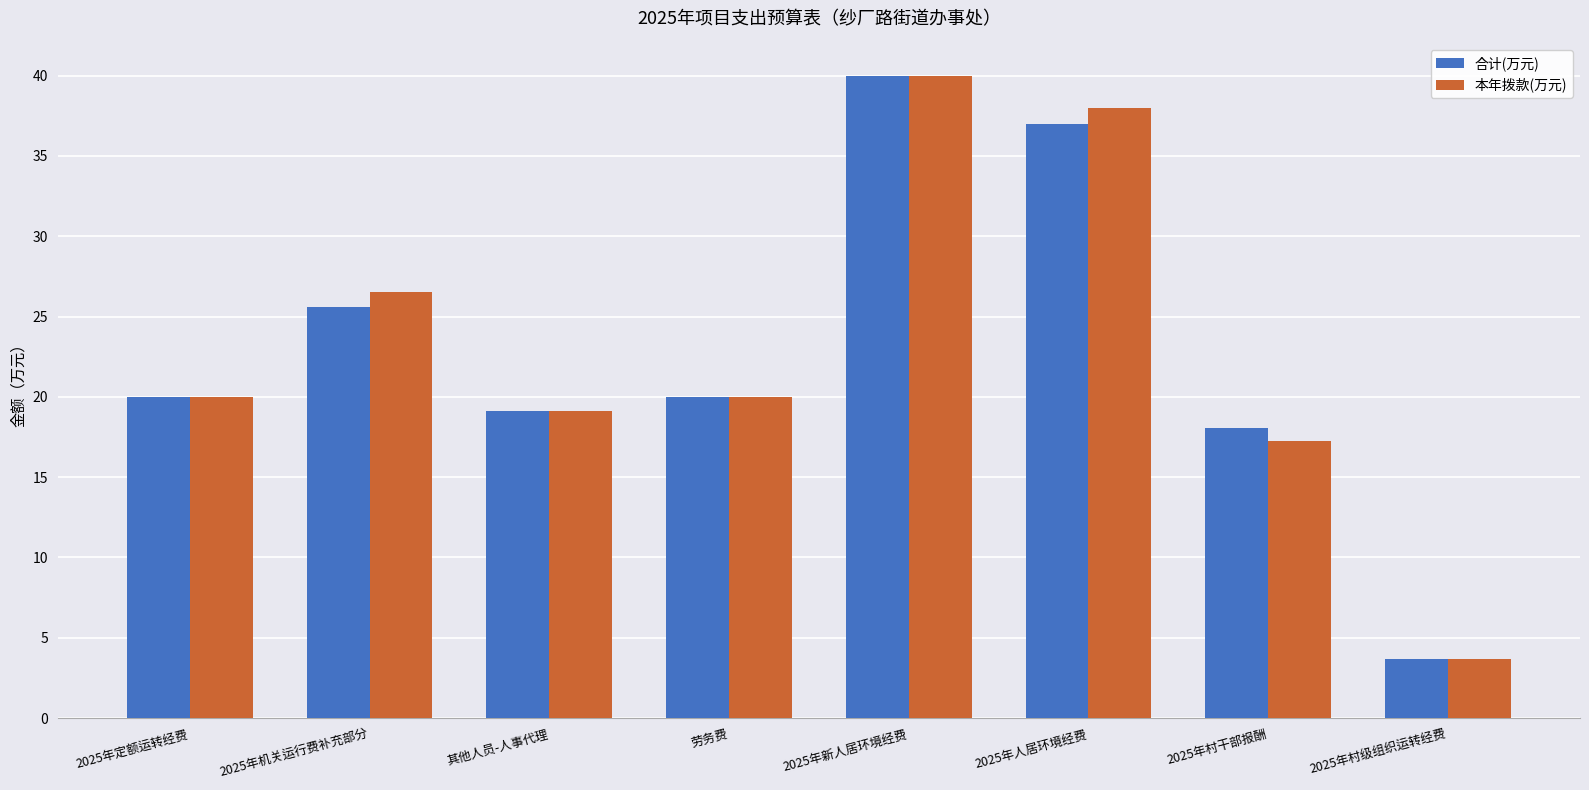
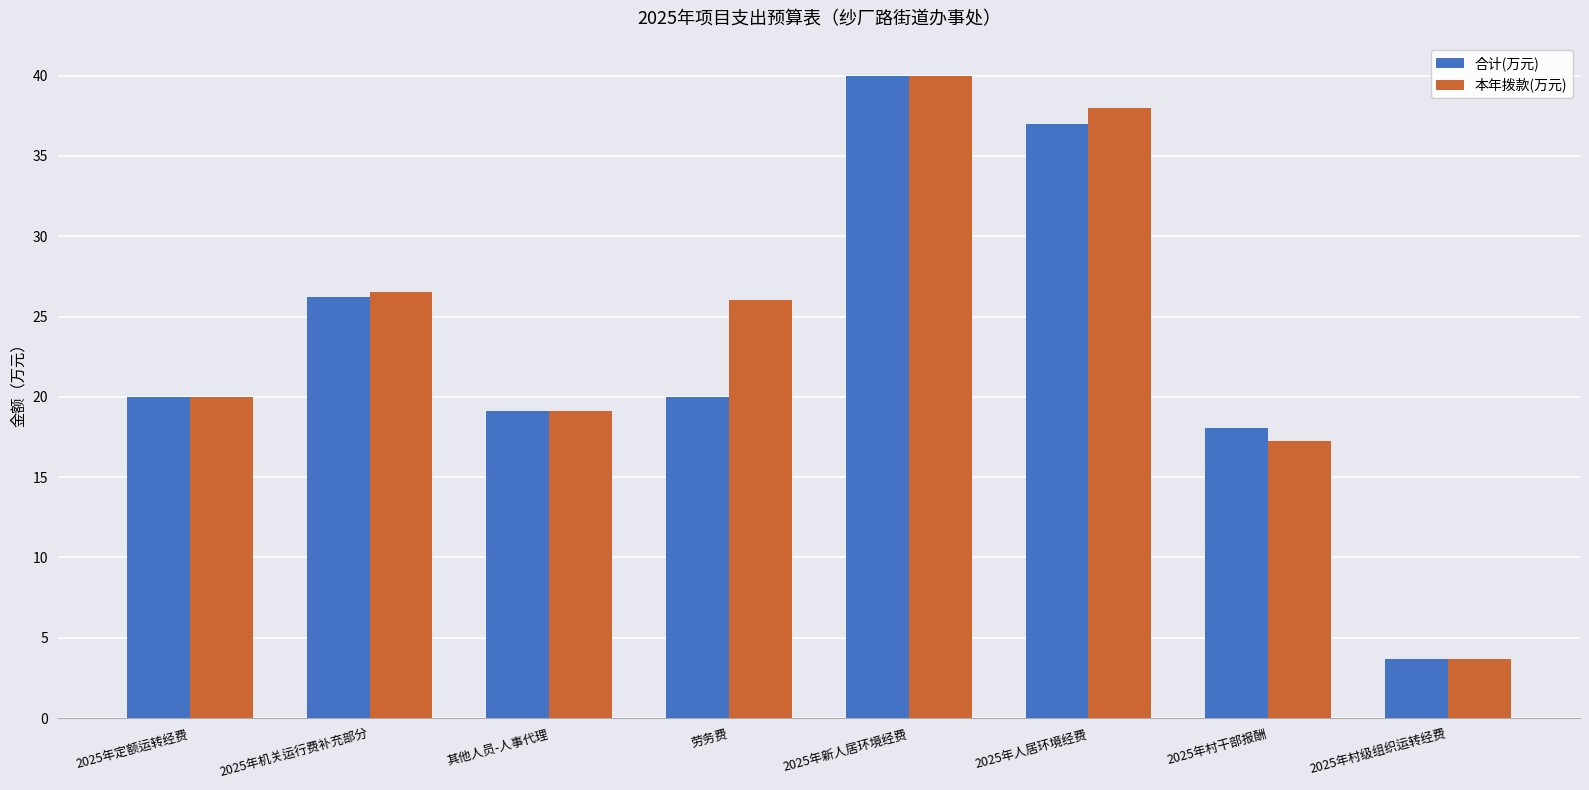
合计(万元), 2025年机关运行费补充部分: 25.6 -> 26.2
本年拨款(万元), 劳务费: 20 -> 26
